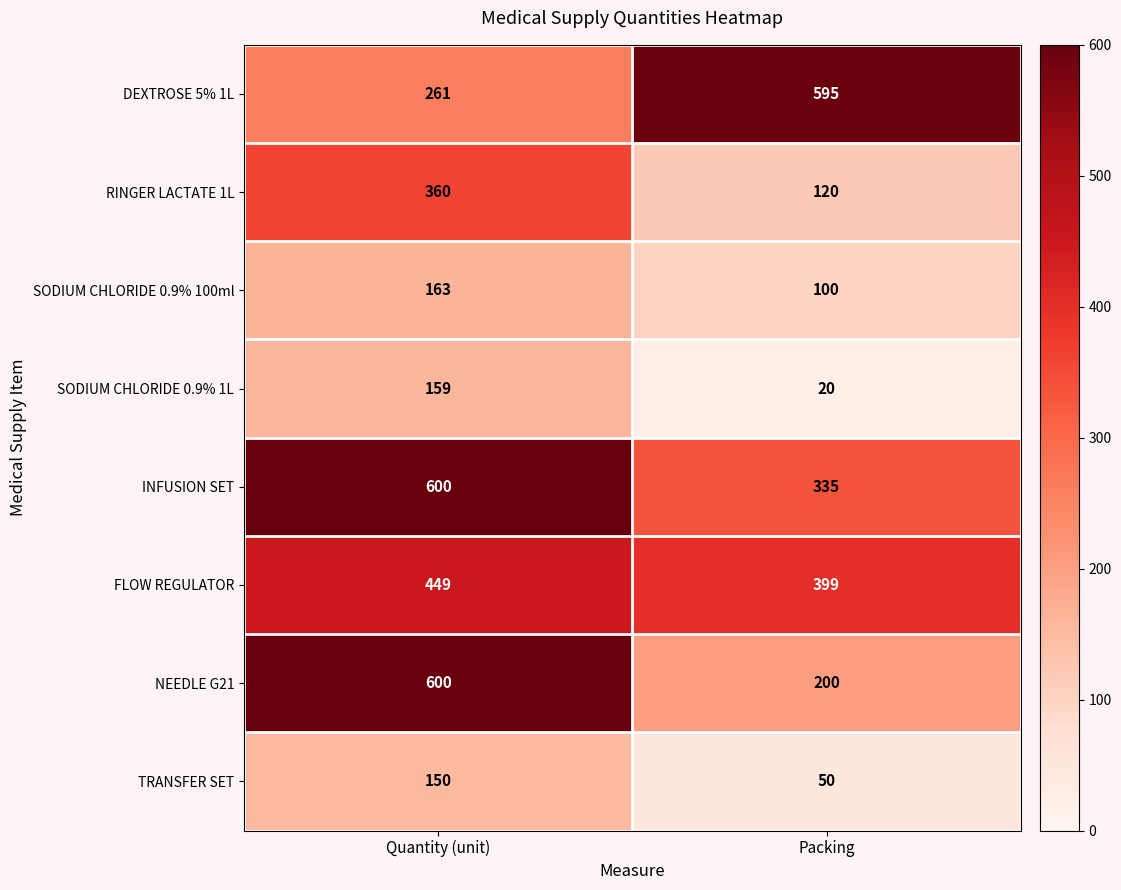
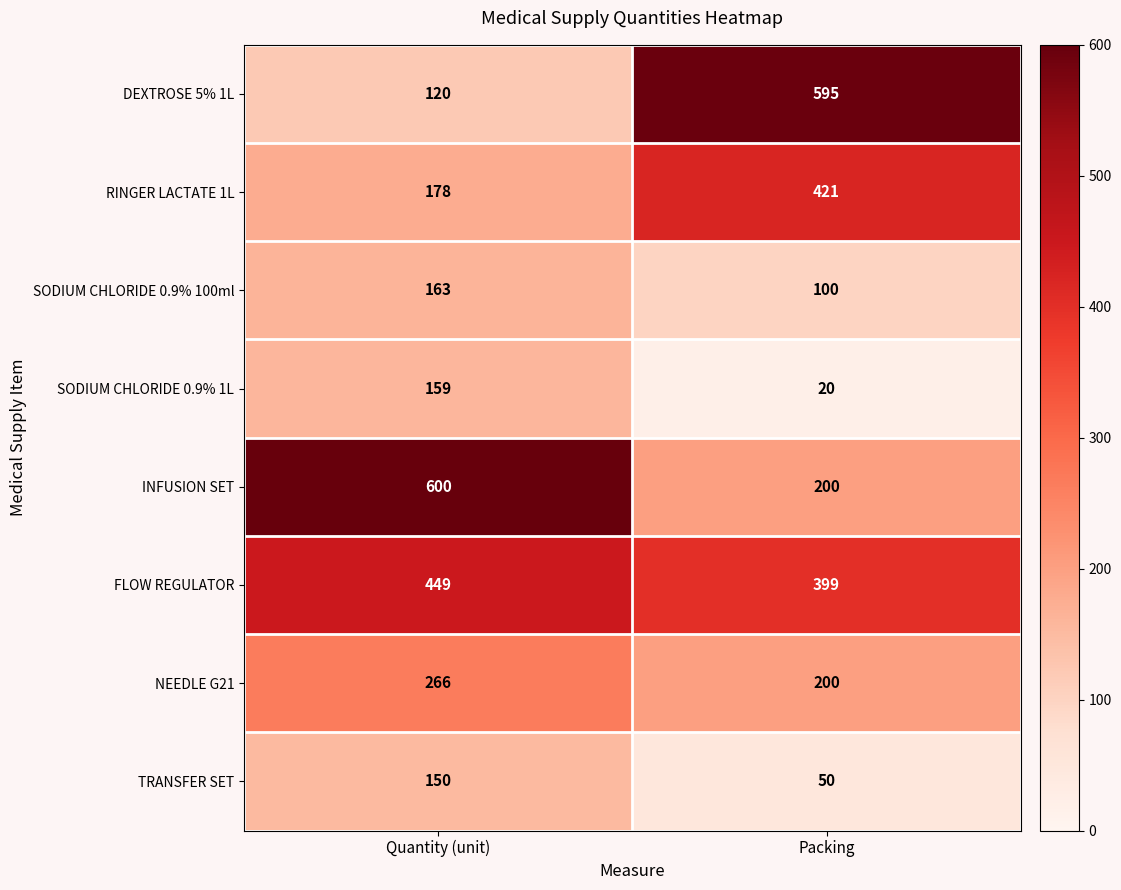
DEXTROSE 5% 1L, Quantity (unit): 261 -> 120
RINGER LACTATE 1L, Quantity (unit): 360 -> 178
RINGER LACTATE 1L, Packing: 120 -> 421
INFUSION SET, Packing: 335 -> 200
NEEDLE G21, Quantity (unit): 600 -> 266
